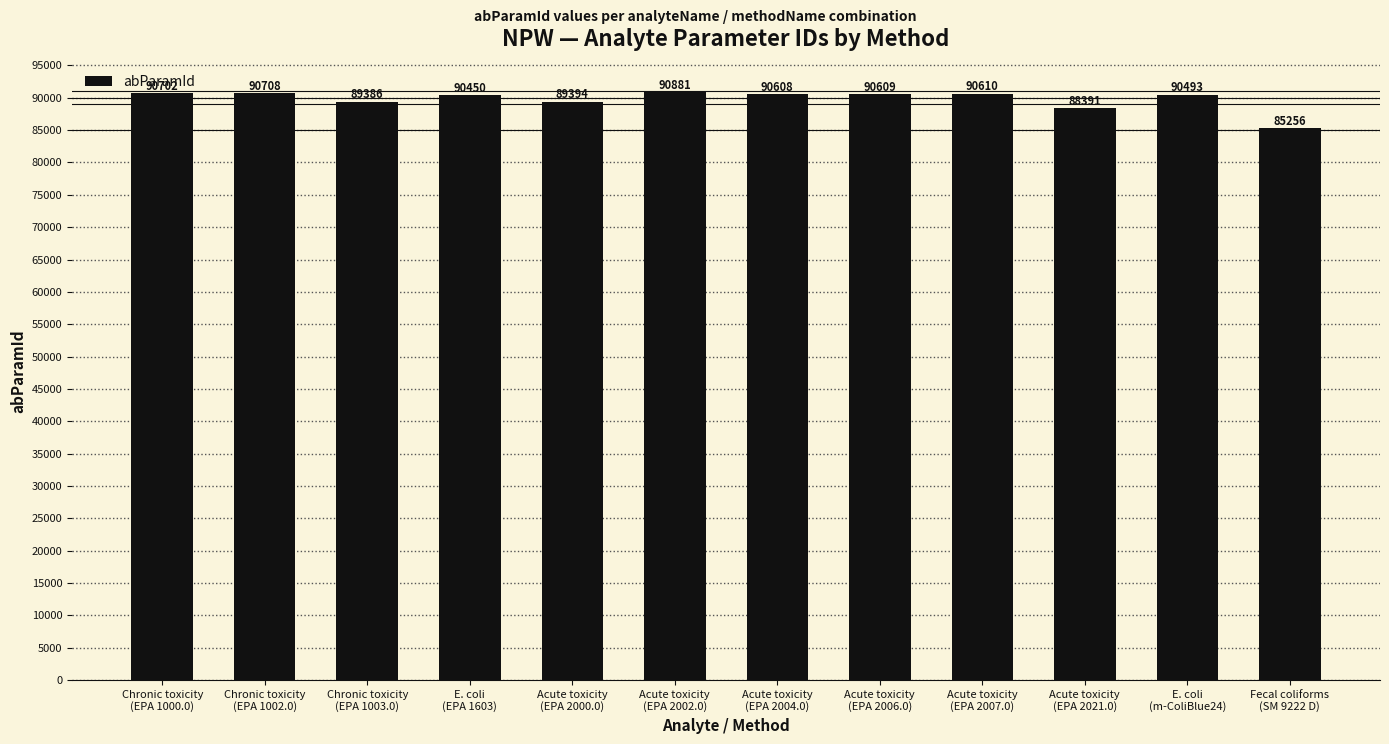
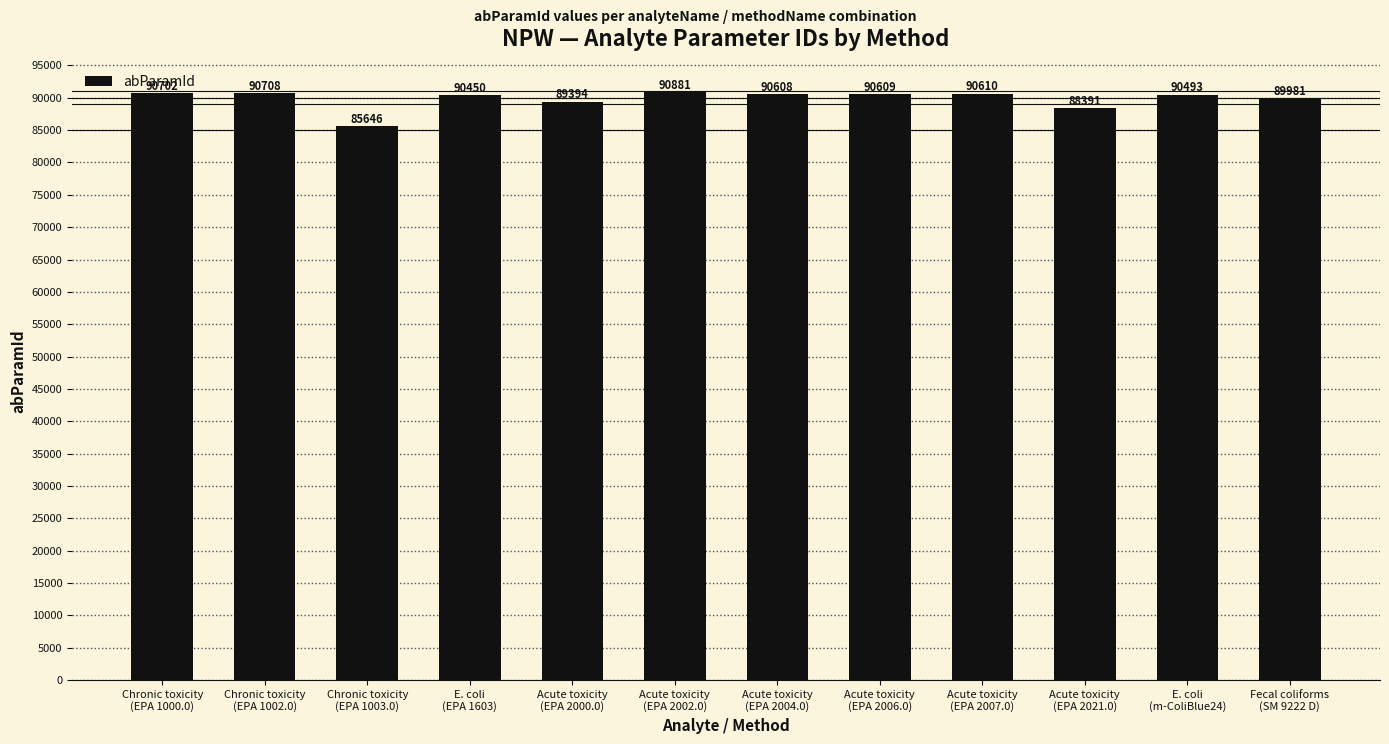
Chronic toxicity (EPA 1003.0): 89386 -> 85646
Fecal coliforms (SM 9222 D): 85256 -> 89981
